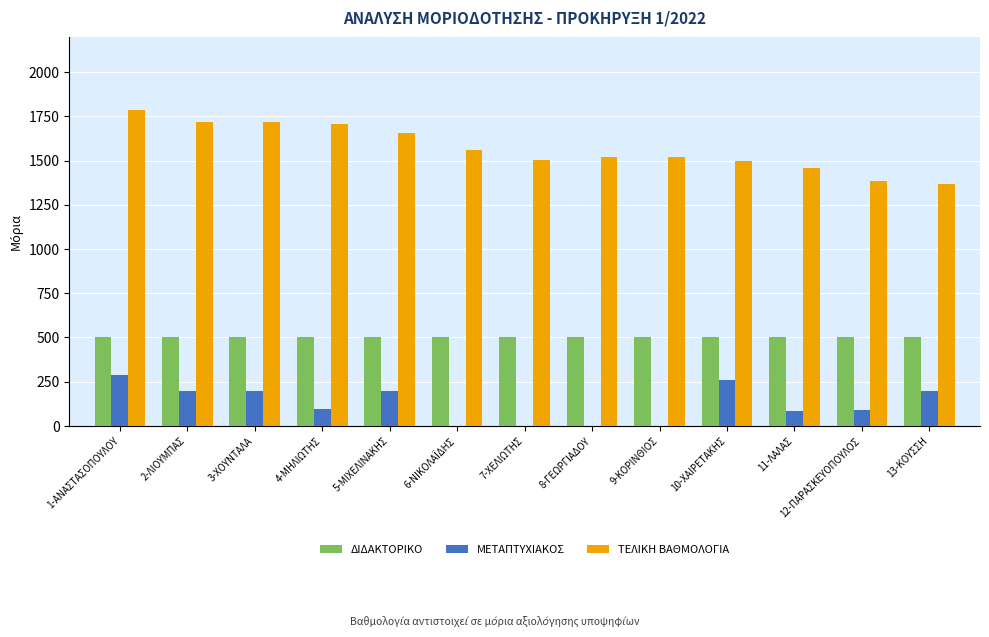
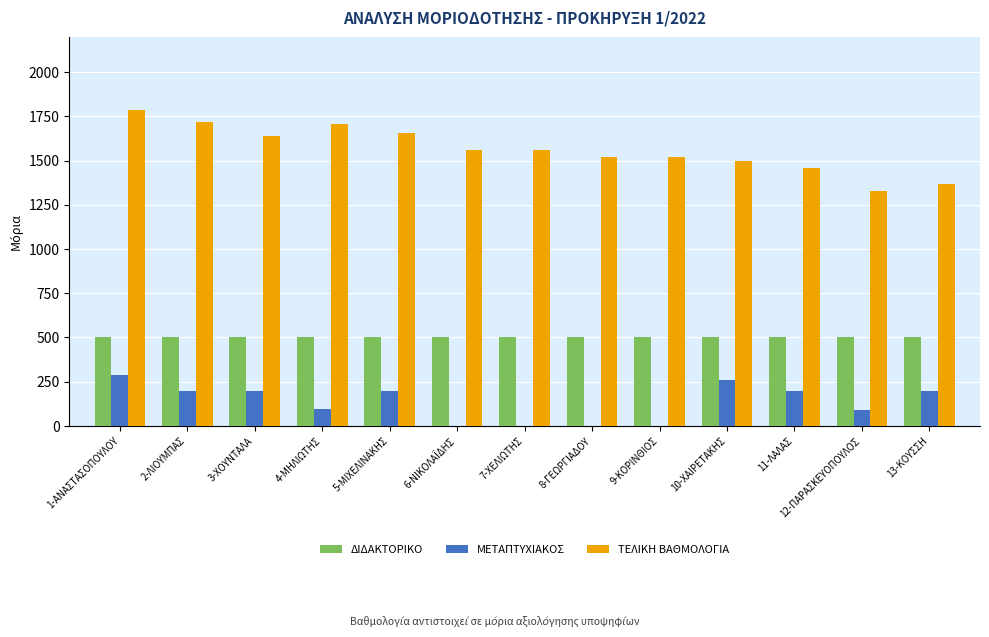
ΤΕΛΙΚΗ ΒΑΘΜΟΛΟΓΙΑ, 3-ΧΟΥΝΤΑΛΑ: 1720 -> 1640
ΤΕΛΙΚΗ ΒΑΘΜΟΛΟΓΙΑ, 7-ΧΕΛΙΩΤΗΣ: 1510 -> 1560
ΜΕΤΑΠΤΥΧΙΑΚΟΣ, 11-ΛΑΛΑΣ: 80 -> 200
ΤΕΛΙΚΗ ΒΑΘΜΟΛΟΓΙΑ, 12-ΠΑΡΑΣΚΕΥΟΠΟΥΛΟΣ: 1390 -> 1330
